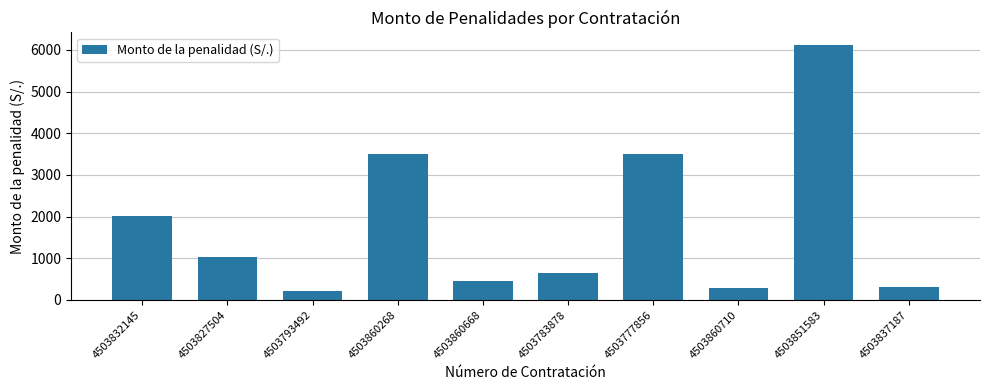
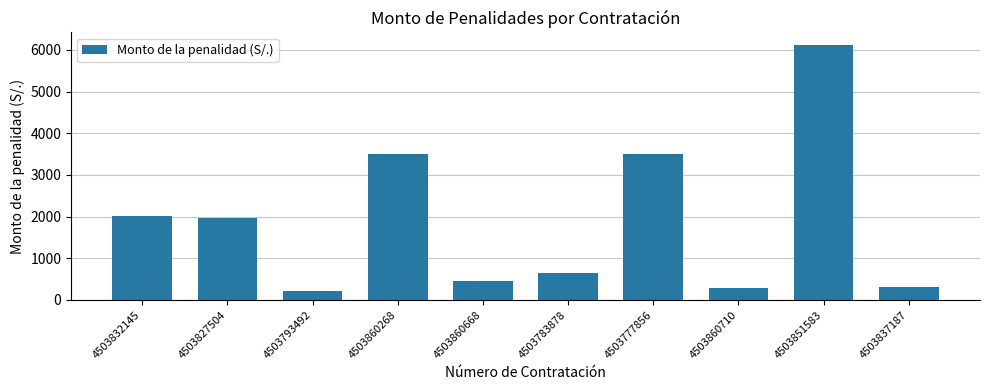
4503827504: 1000 -> 2000
